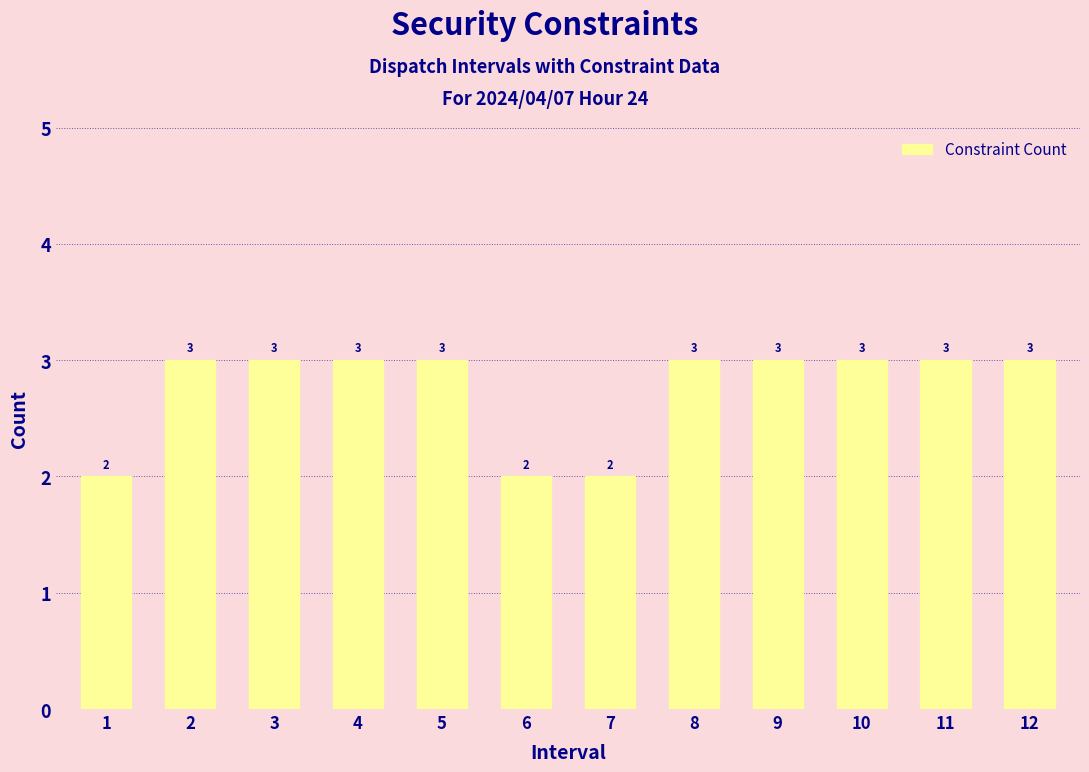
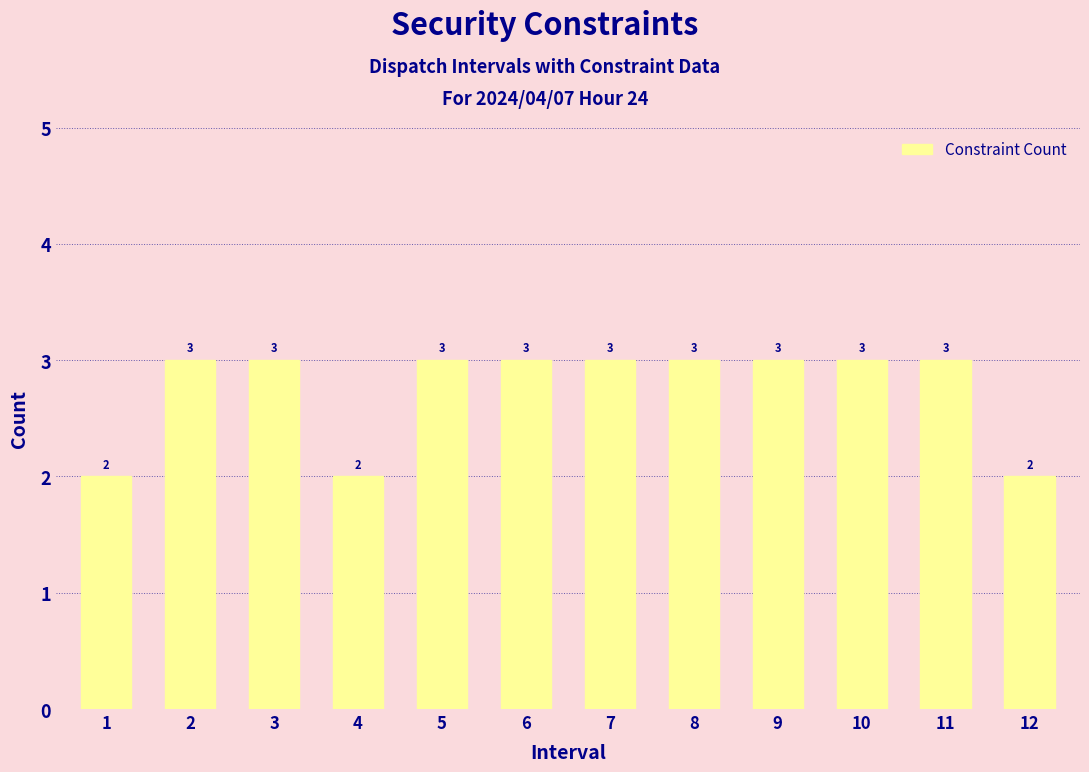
4: 3 -> 2
6: 2 -> 3
7: 2 -> 3
12: 3 -> 2
